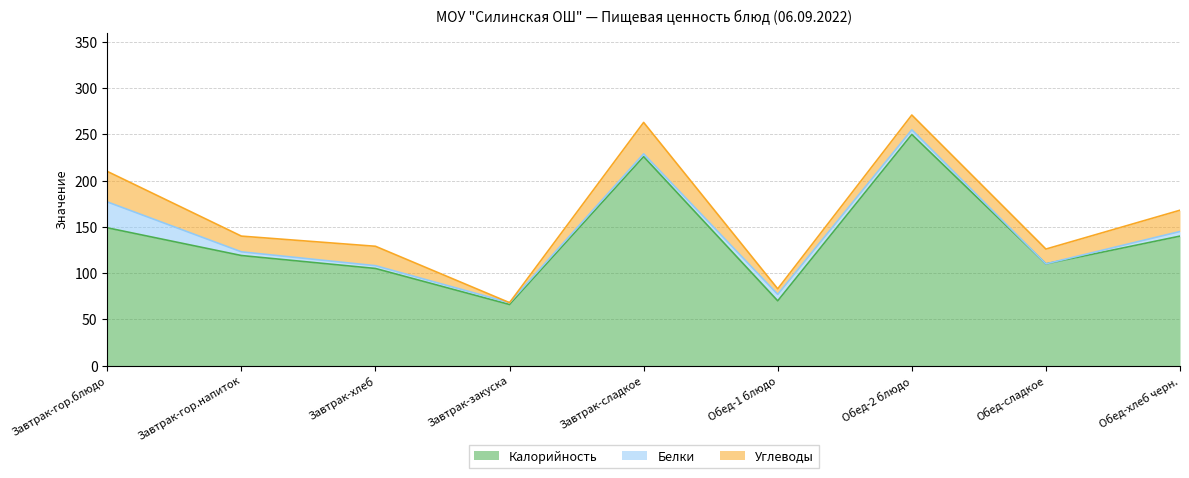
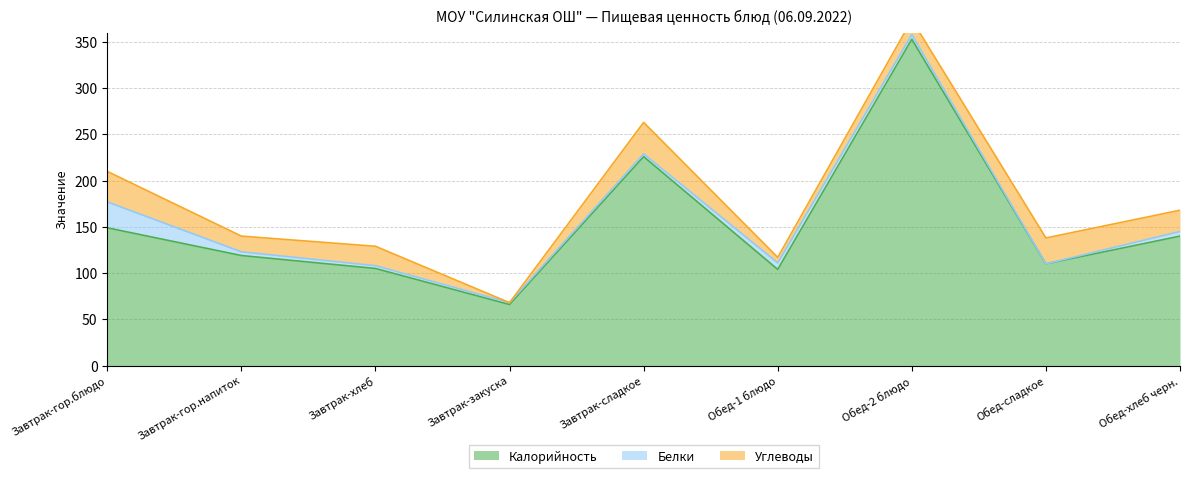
Калорийность, Обед-1 блюдо: 70 -> 100
Калорийность, Обед-2 блюдо: 250 -> 350
Углеводы, Обед-сладкое: 20 -> 30
